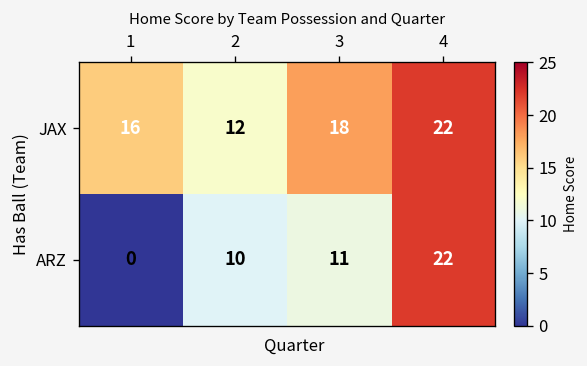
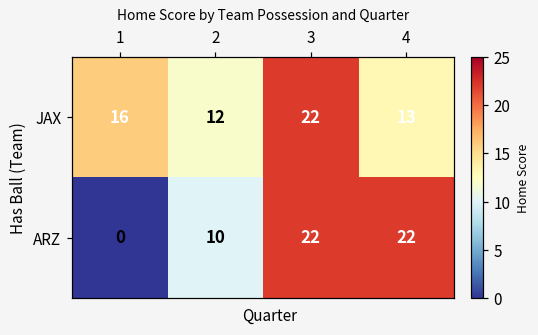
JAX, 3: 18 -> 22
JAX, 4: 22 -> 13
ARZ, 3: 11 -> 22
